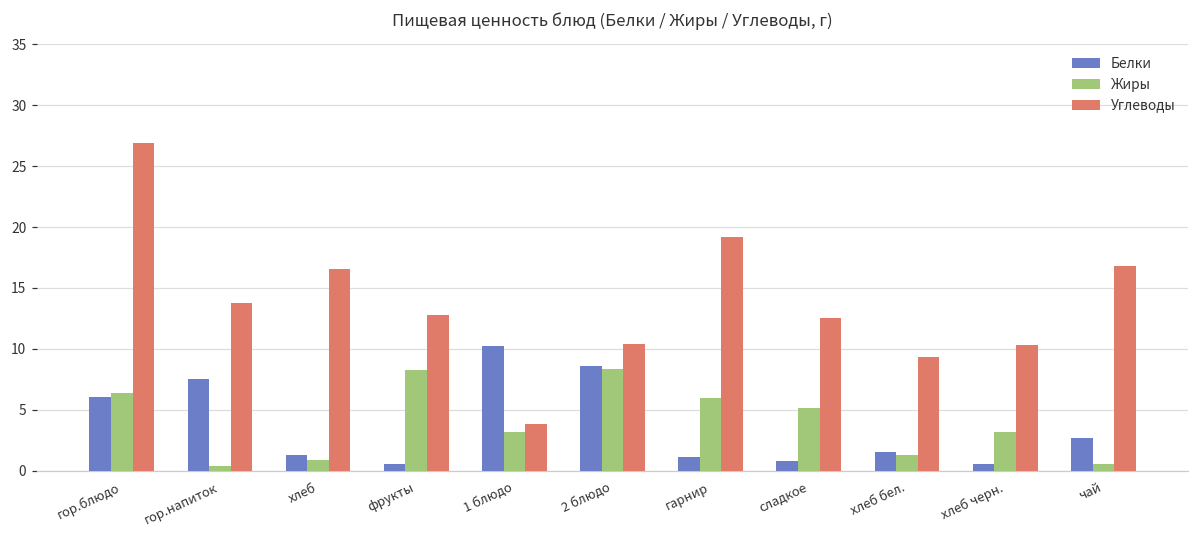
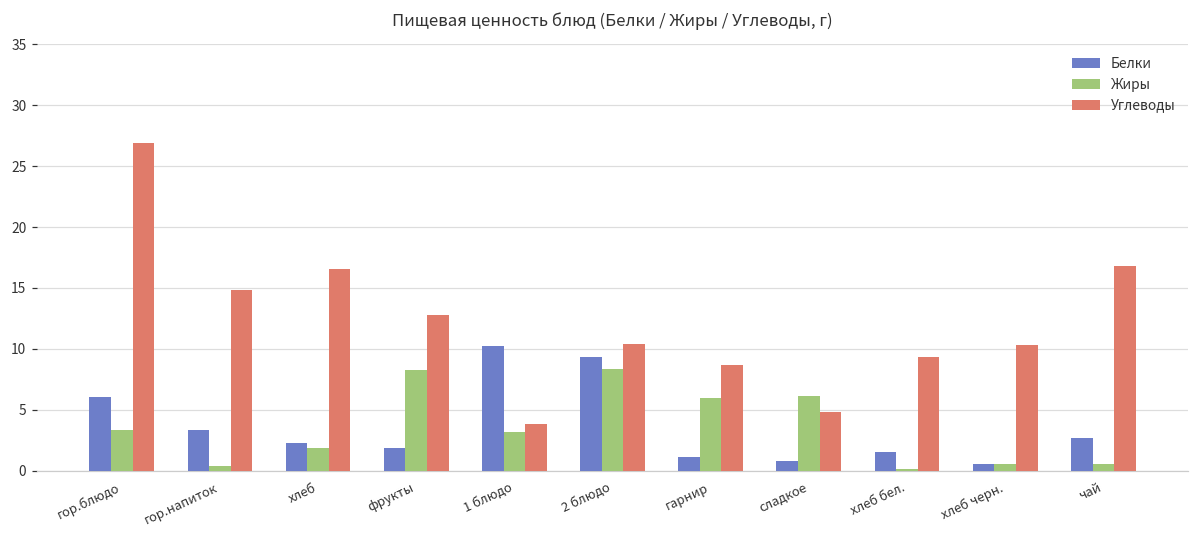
Жиры, гор.блюдо: 6.4 -> 3.3
Белки, гор.напиток: 7.5 -> 3.3
Углеводы, гор.напиток: 13.8 -> 14.8
Белки, хлеб: 1.3 -> 2.3
Жиры, хлеб: 0.9 -> 1.8
Белки, фрукты: 0.5 -> 1.9
Белки, 2 блюдо: 8.6 -> 9.3
Углеводы, гарнир: 19.2 -> 8.7
Жиры, сладкое: 5.1 -> 6.1
Углеводы, сладкое: 12.5 -> 4.8
Жиры, хлеб бел.: 1.3 -> 0.1
Жиры, хлеб черн.: 3.2 -> 0.6
